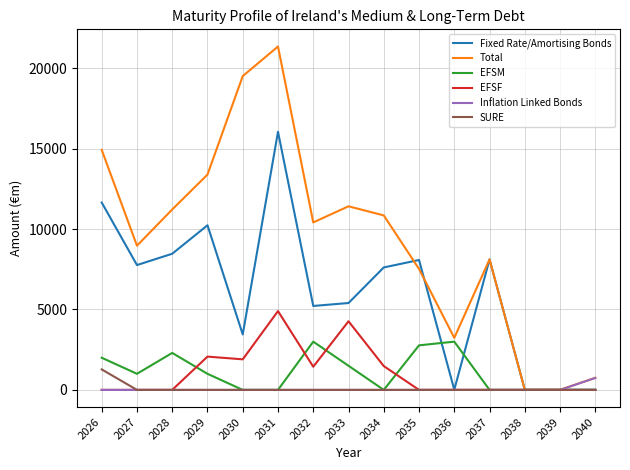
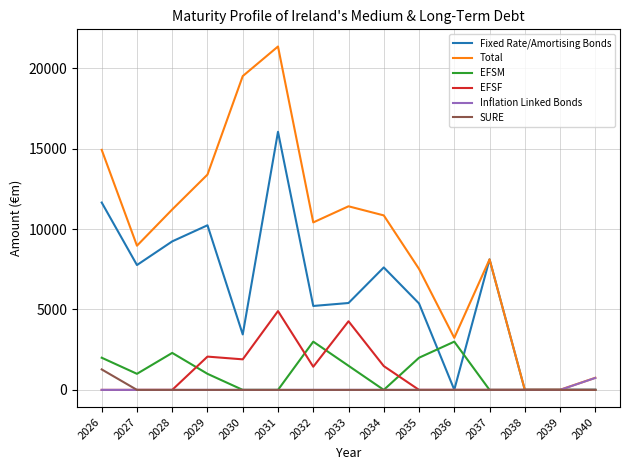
Fixed Rate/Amortising Bonds, 2028: 8500 -> 9200
Fixed Rate/Amortising Bonds, 2035: 8100 -> 5400
EFSM, 2035: 2800 -> 2000
